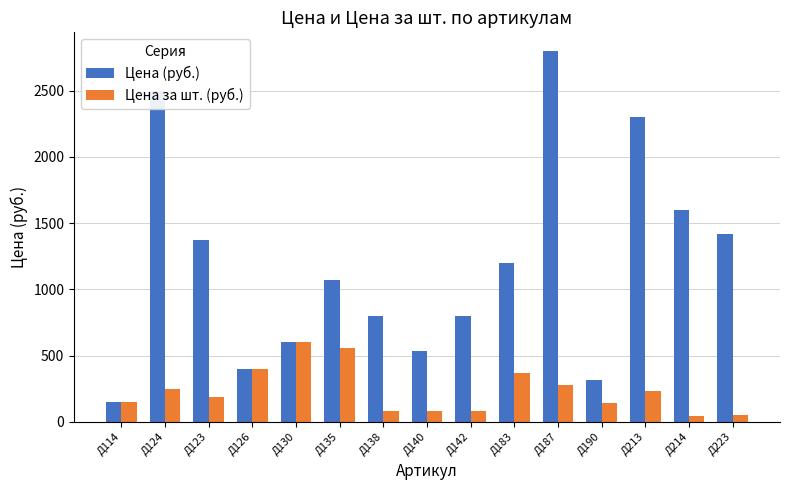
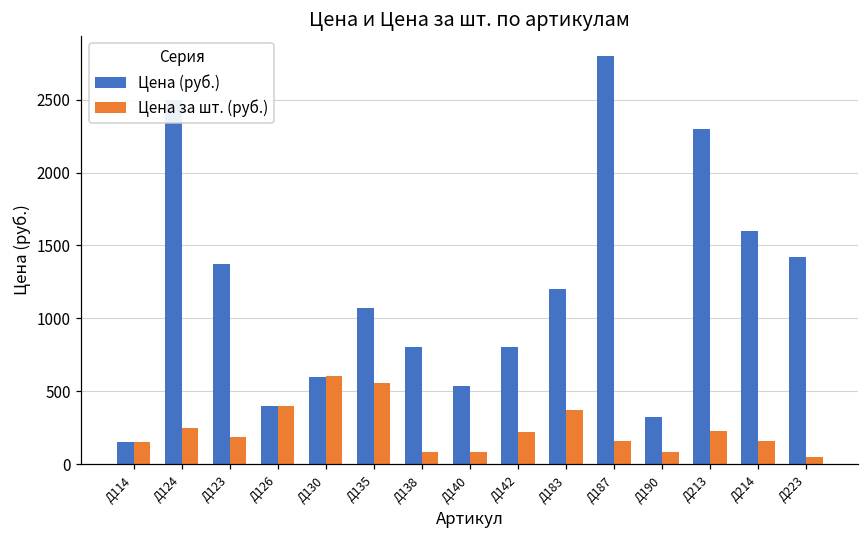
Цена за шт. (руб.), Д142: 80 -> 220
Цена за шт. (руб.), Д187: 280 -> 160
Цена за шт. (руб.), Д190: 140 -> 80
Цена за шт. (руб.), Д214: 40 -> 160
